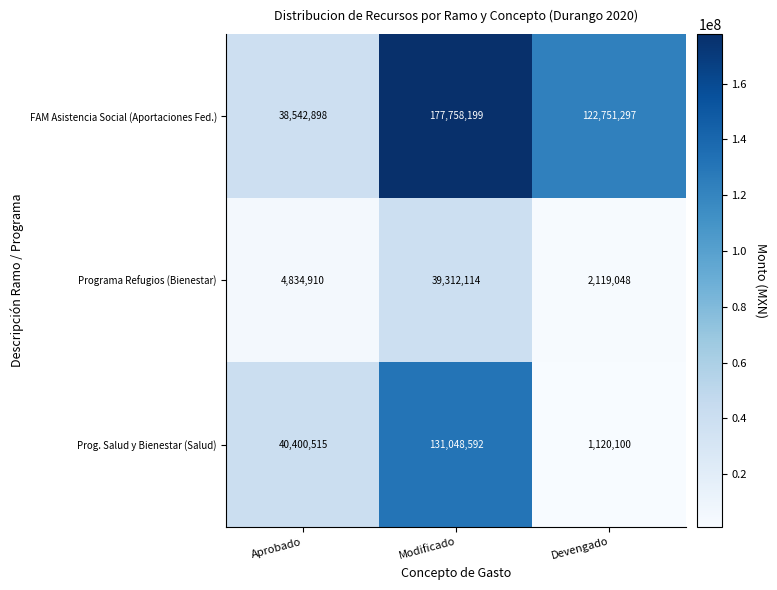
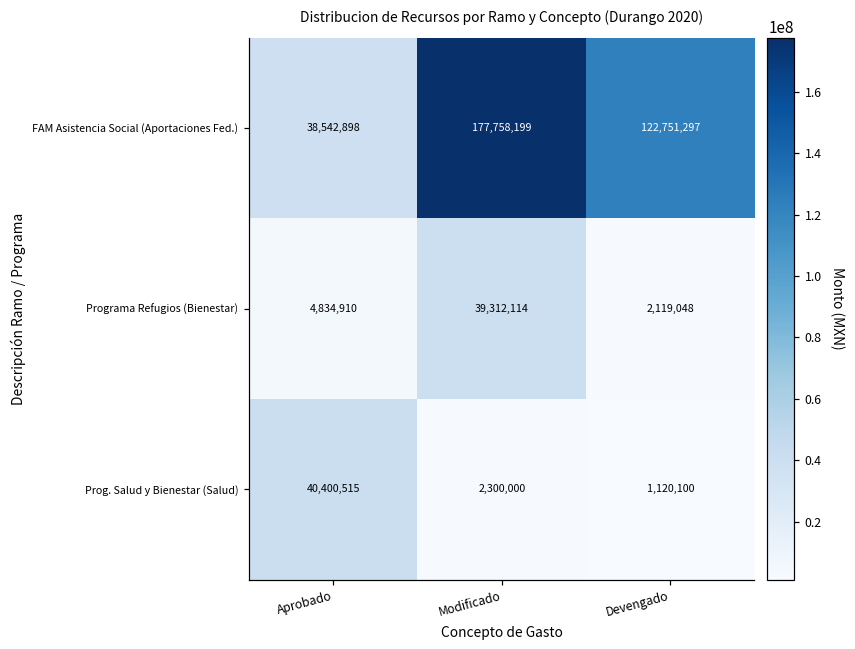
Prog. Salud y Bienestar (Salud), Modificado: 131,048,592 -> 2,300,000
